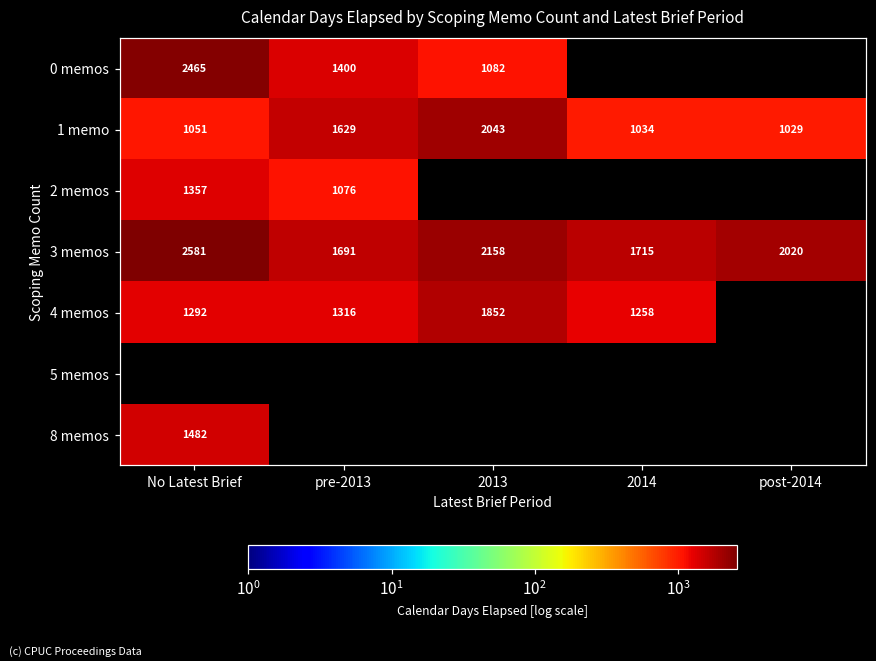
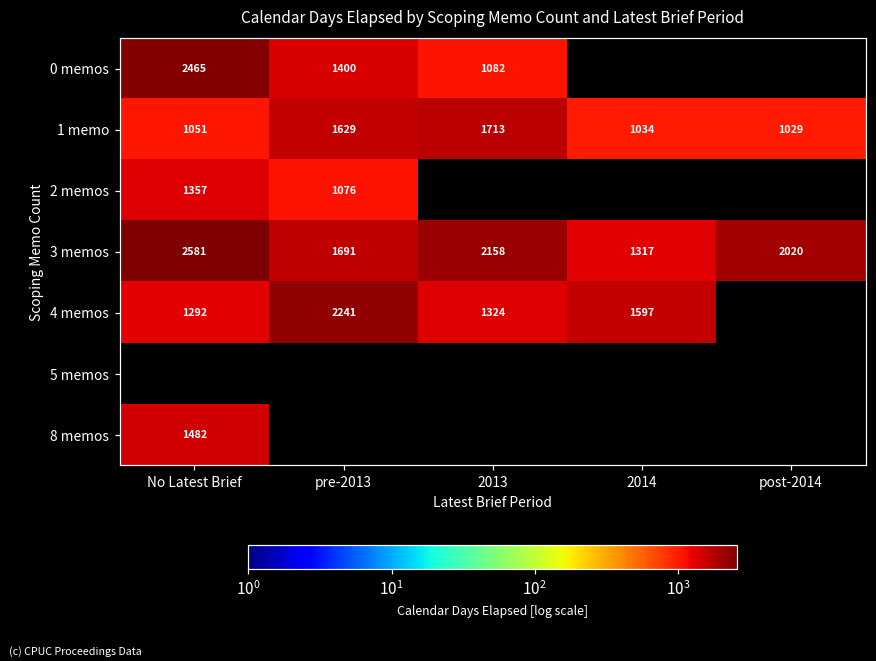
1 memo, 2013: 2043 -> 1713
3 memos, 2014: 1715 -> 1317
4 memos, pre-2013: 1316 -> 2241
4 memos, 2013: 1852 -> 1324
4 memos, 2014: 1258 -> 1597
